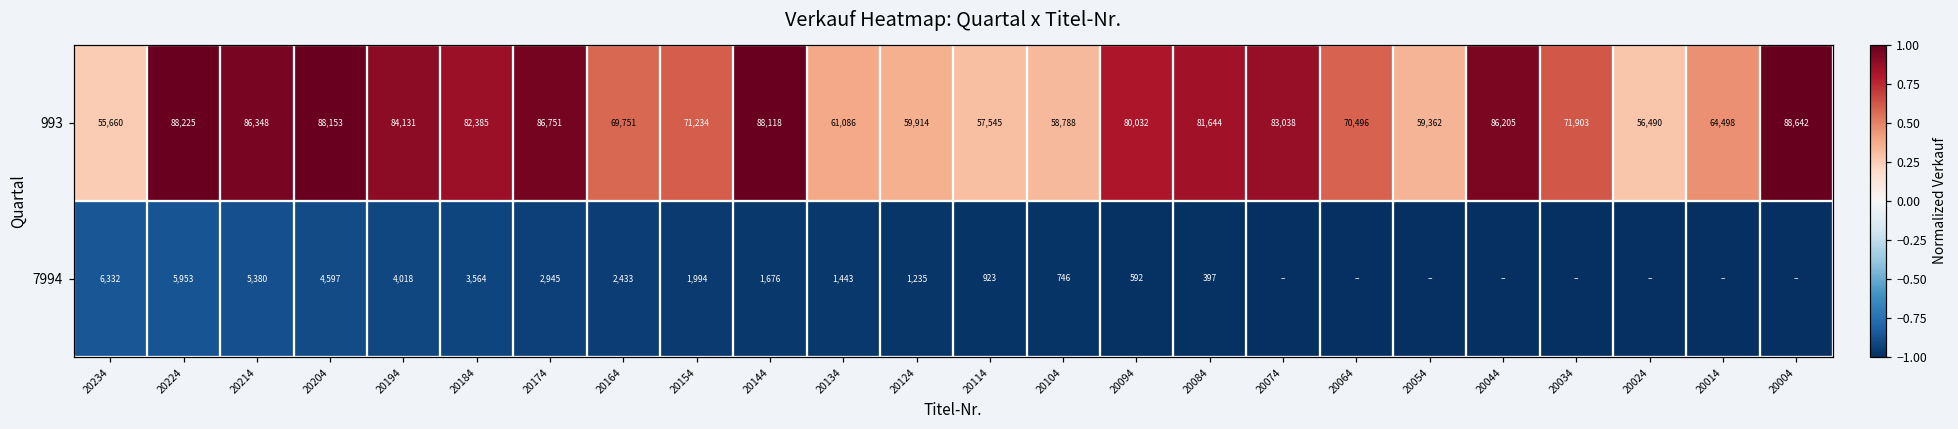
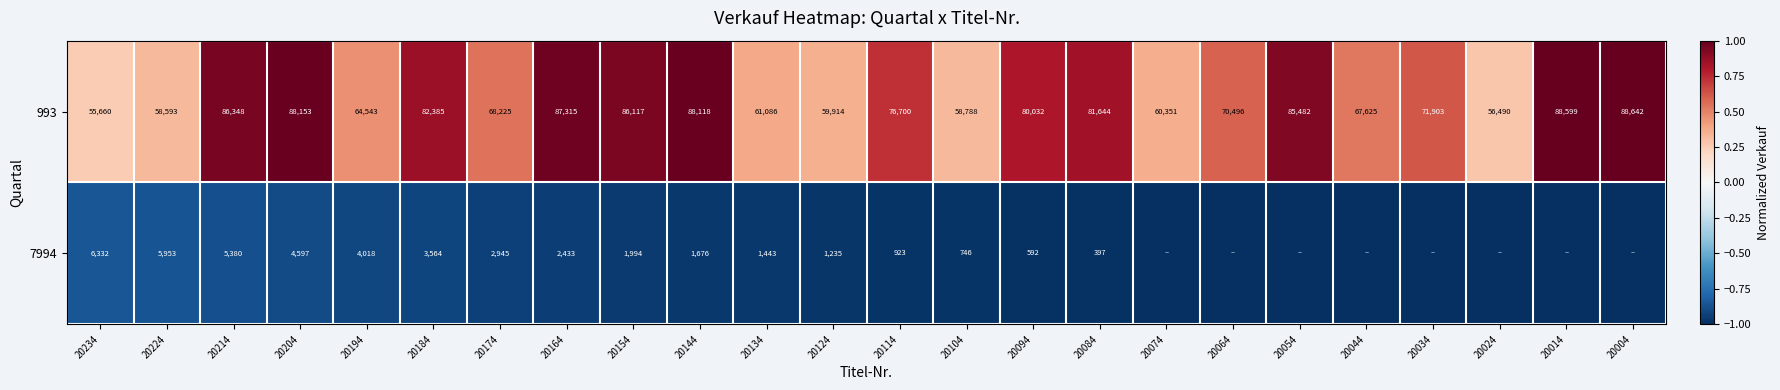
993, 20224: 88,225 -> 58,593
993, 20194: 84,131 -> 64,543
993, 20174: 86,751 -> 68,225
993, 20164: 69,751 -> 87,315
993, 20154: 71,234 -> 86,117
993, 20114: 57,545 -> 76,700
993, 20074: 83,038 -> 60,351
993, 20054: 59,362 -> 85,482
993, 20044: 86,205 -> 67,625
993, 20014: 64,498 -> 88,599
